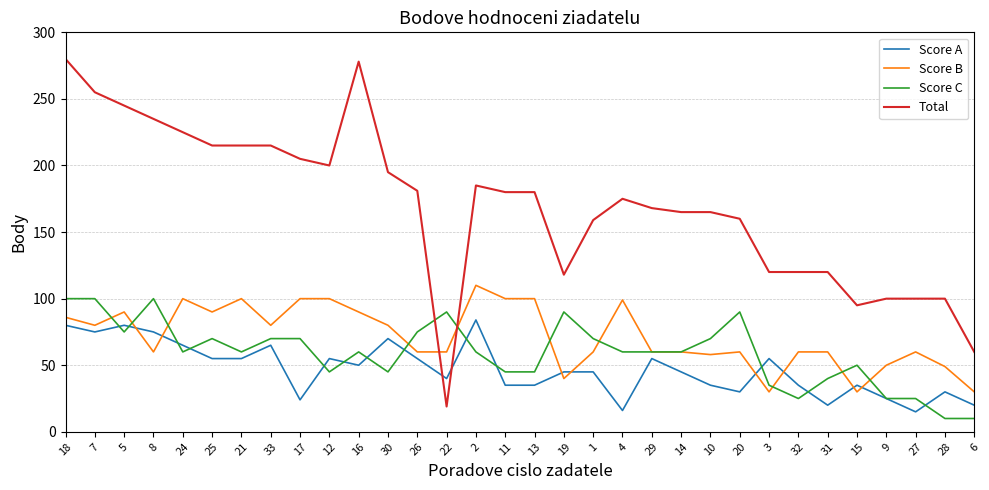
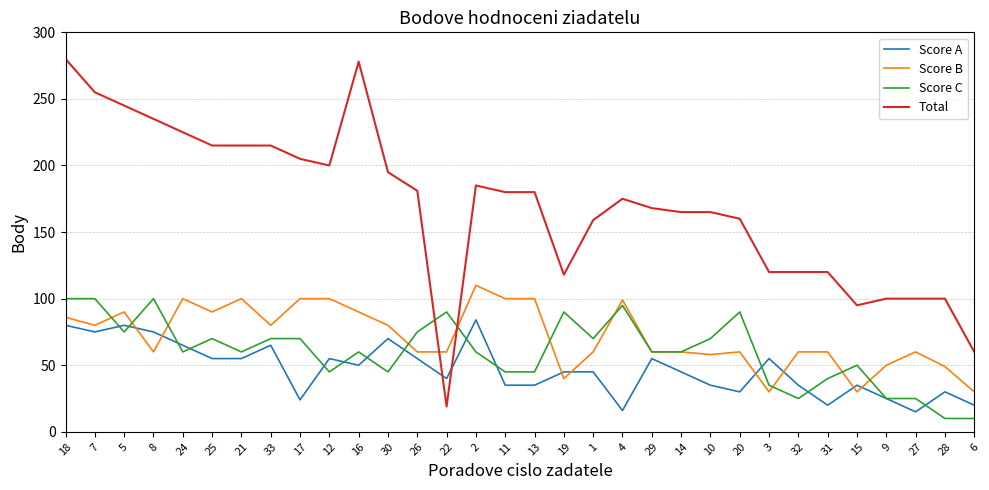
Score C, 4: 60 -> 95
